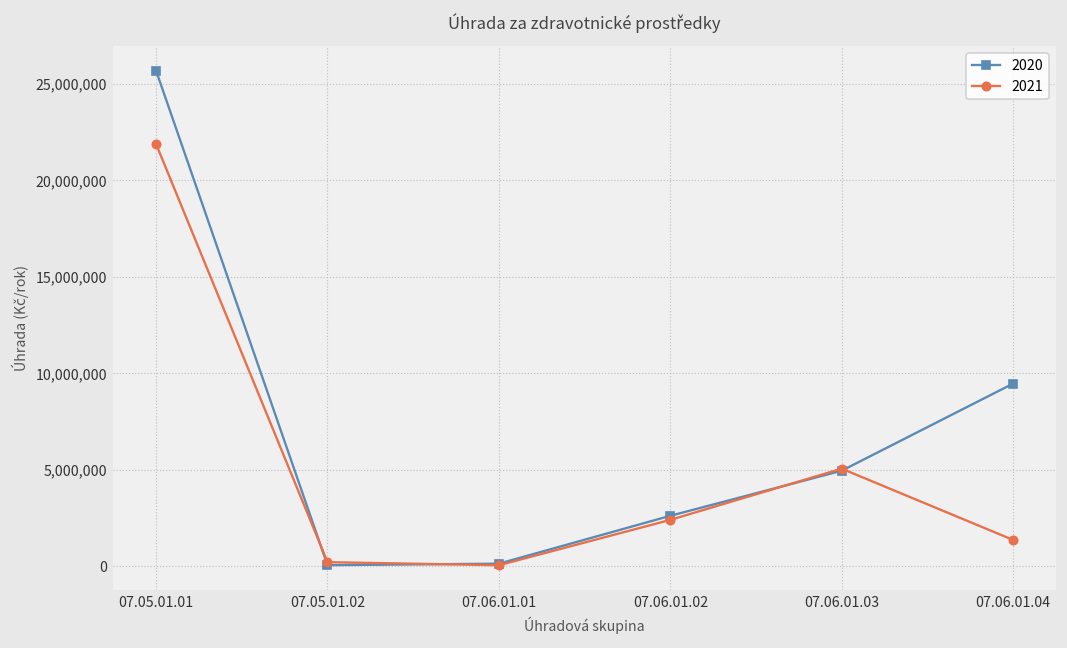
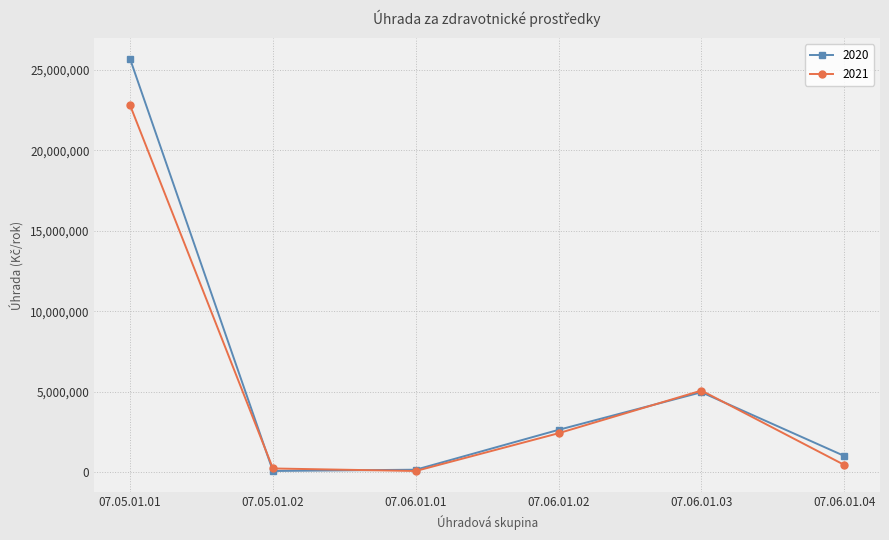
2021, 07.05.01.01: 21,900,000 -> 22,800,000
2020, 07.06.01.04: 9,500,000 -> 1,000,000
2021, 07.06.01.04: 1,400,000 -> 400,000
